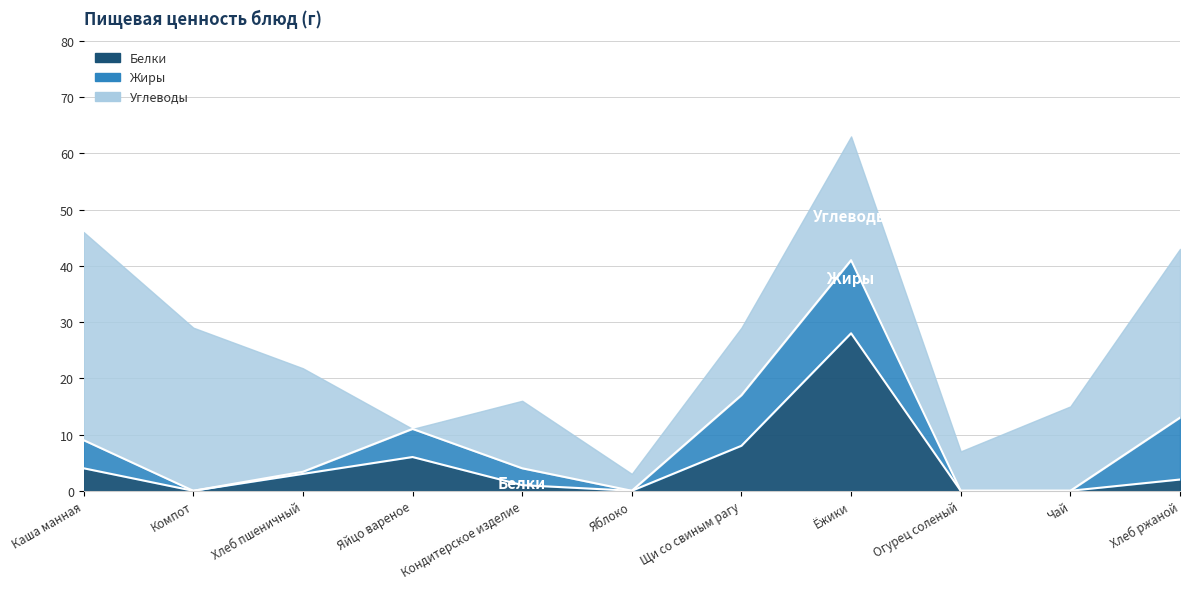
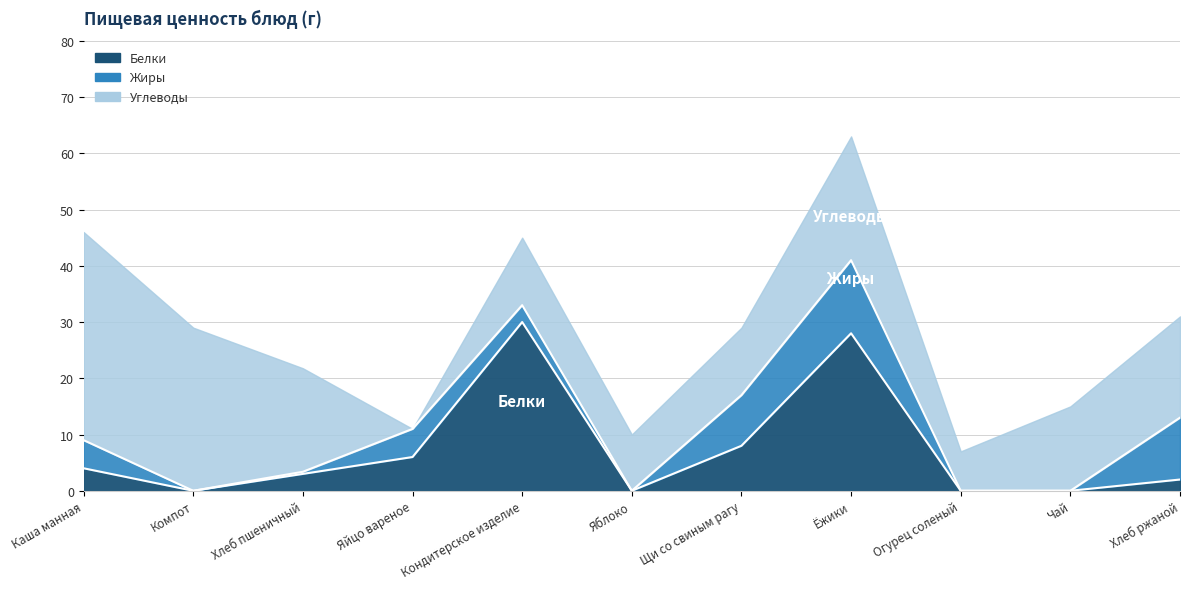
Белки, Кондитерское изделие: 1 -> 30
Углеводы, Яблоко: 3 -> 10
Углеводы, Хлеб ржаной: 30 -> 18
